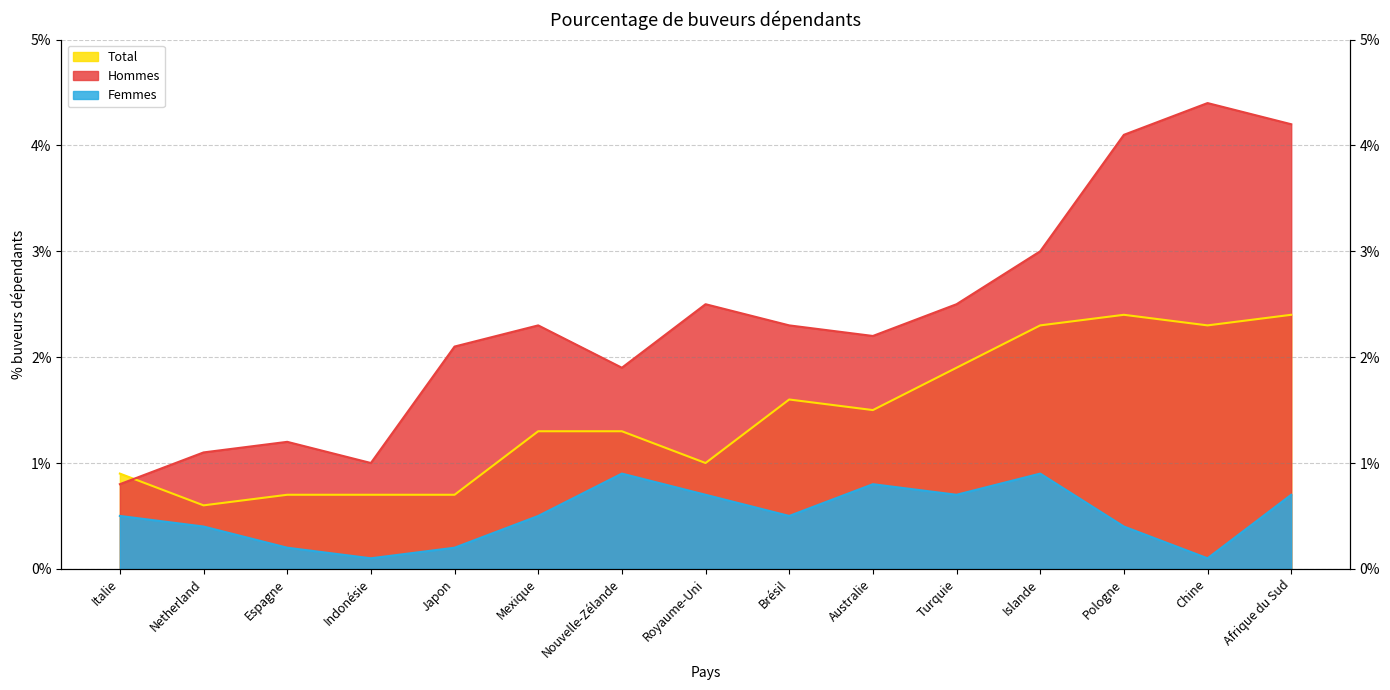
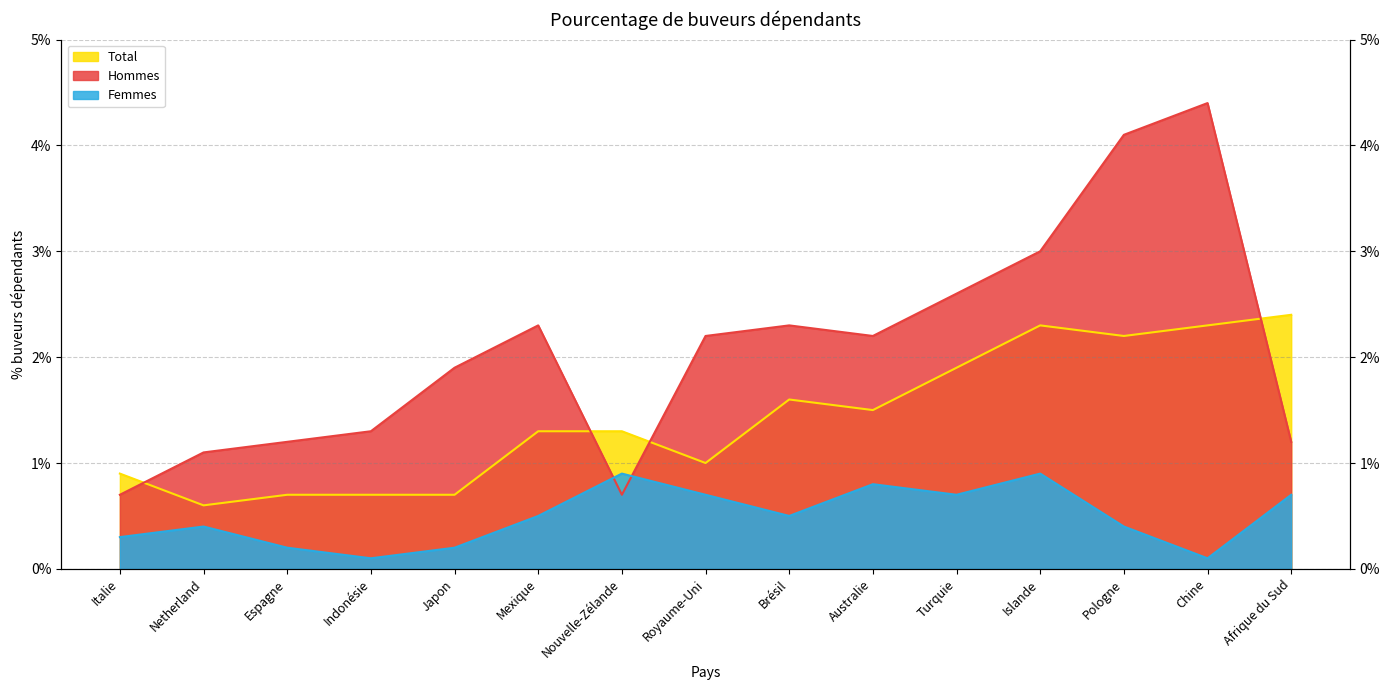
Hommes, Italie: 0.8% -> 0.7%
Femmes, Italie: 0.5% -> 0.3%
Hommes, Indonésie: 1.0% -> 1.3%
Hommes, Japon: 2.1% -> 1.9%
Hommes, Nouvelle-Zélande: 1.9% -> 0.7%
Hommes, Royaume-Uni: 2.5% -> 2.2%
Hommes, Turquie: 2.5% -> 2.6%
Total, Pologne: 2.4% -> 2.2%
Hommes, Afrique du Sud: 4.2% -> 1.2%
